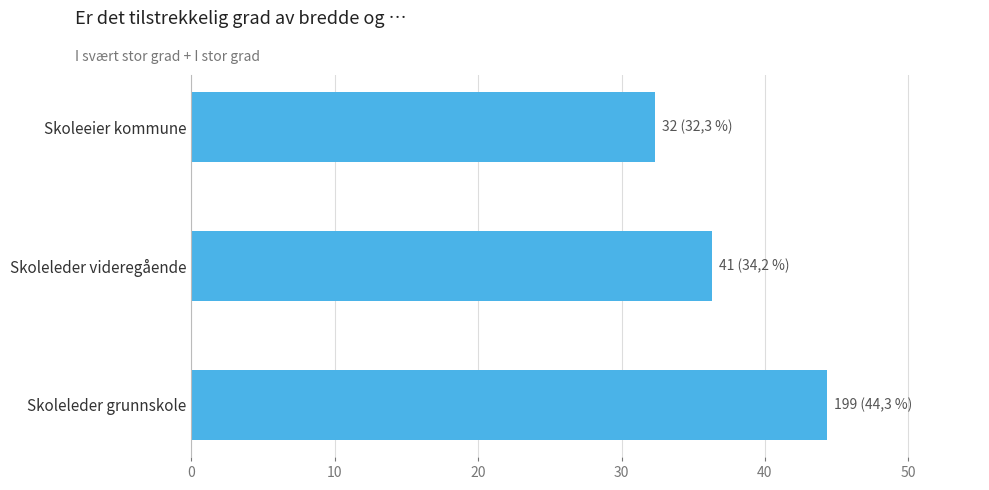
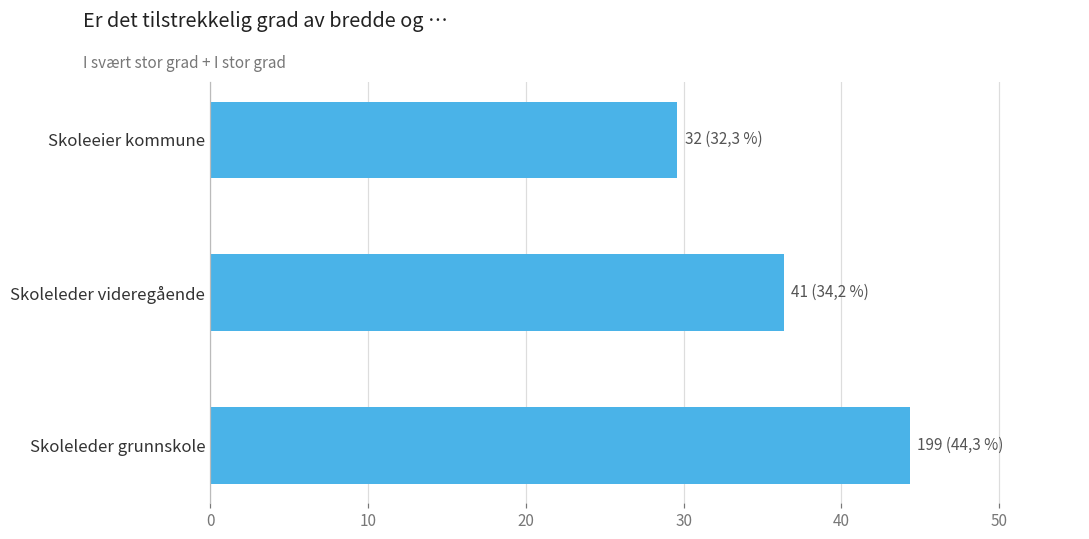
Skoleeier kommune: 32.3 -> 29.6
